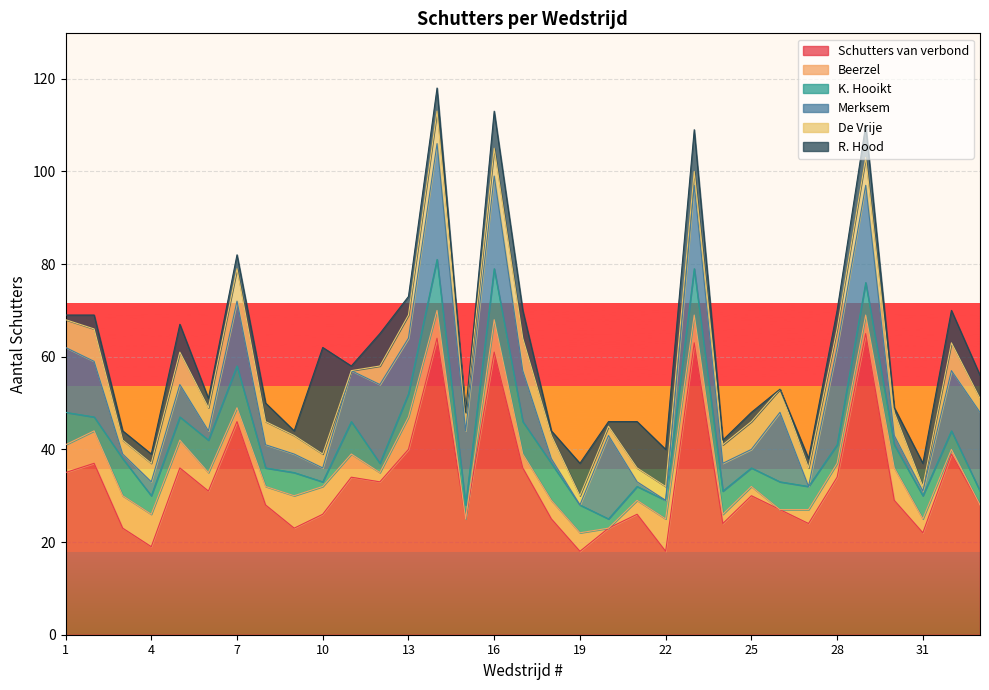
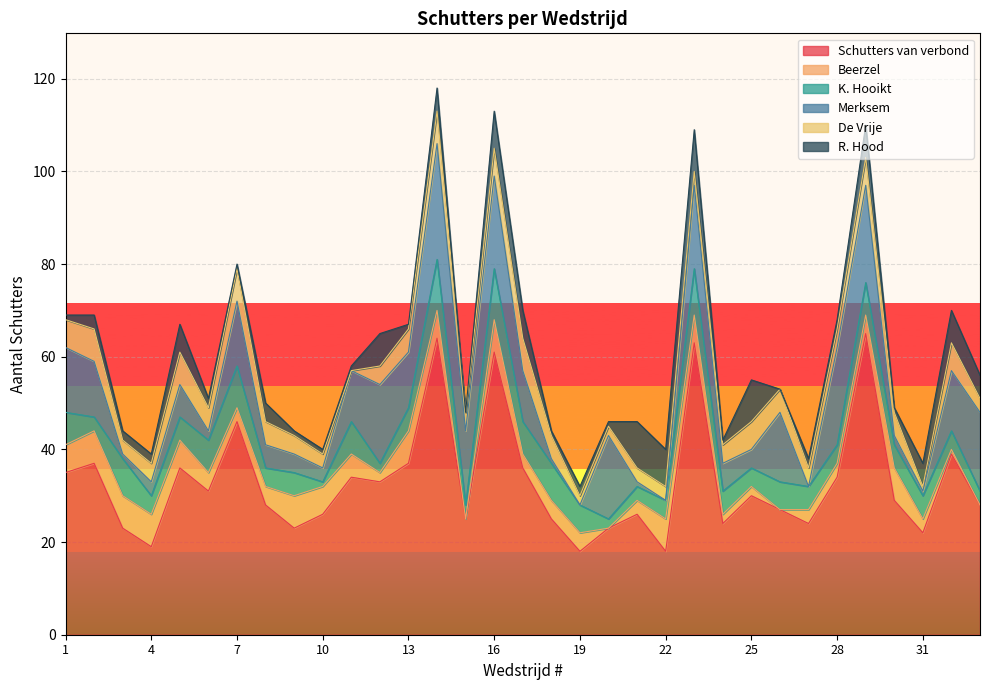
R. Hood, 7: 3 -> 1
R. Hood, 10: 23 -> 1
Schutters van verbond, 13: 40 -> 37
R. Hood, 13: 4 -> 1
R. Hood, 19: 7 -> 2
R. Hood, 25: 2 -> 9
R. Hood, 28: 4 -> 2
